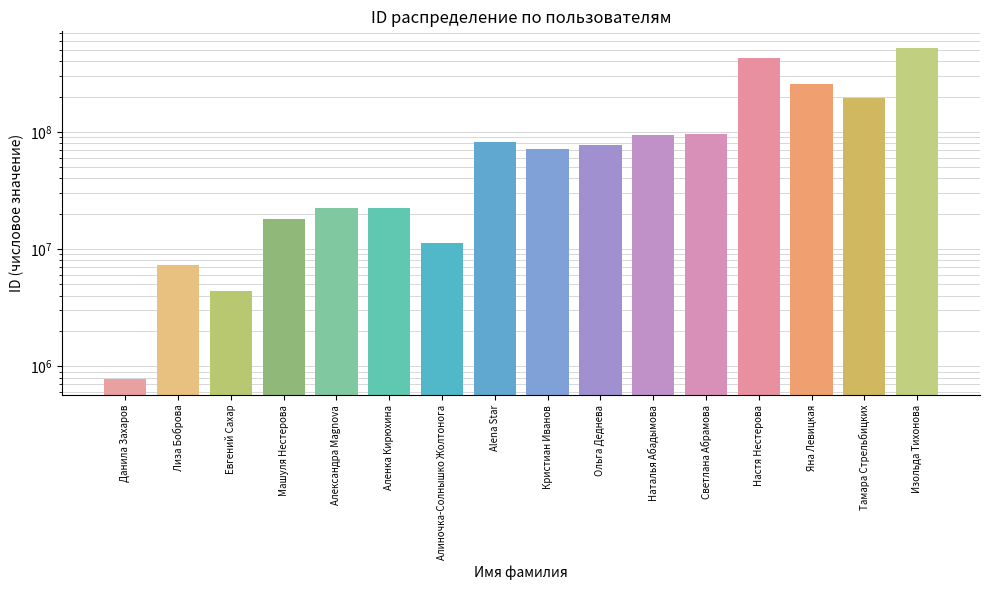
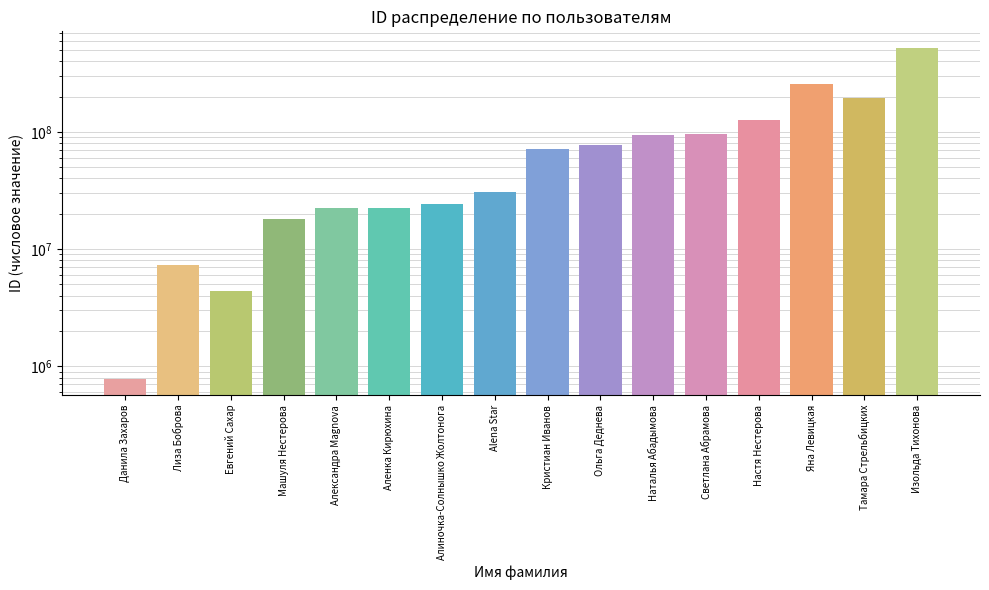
Алиночка-Солнышко Жолтонога: 11000000 -> 24000000
Alena Star: 80000000 -> 31000000
Настя Нестерова: 420000000 -> 130000000
